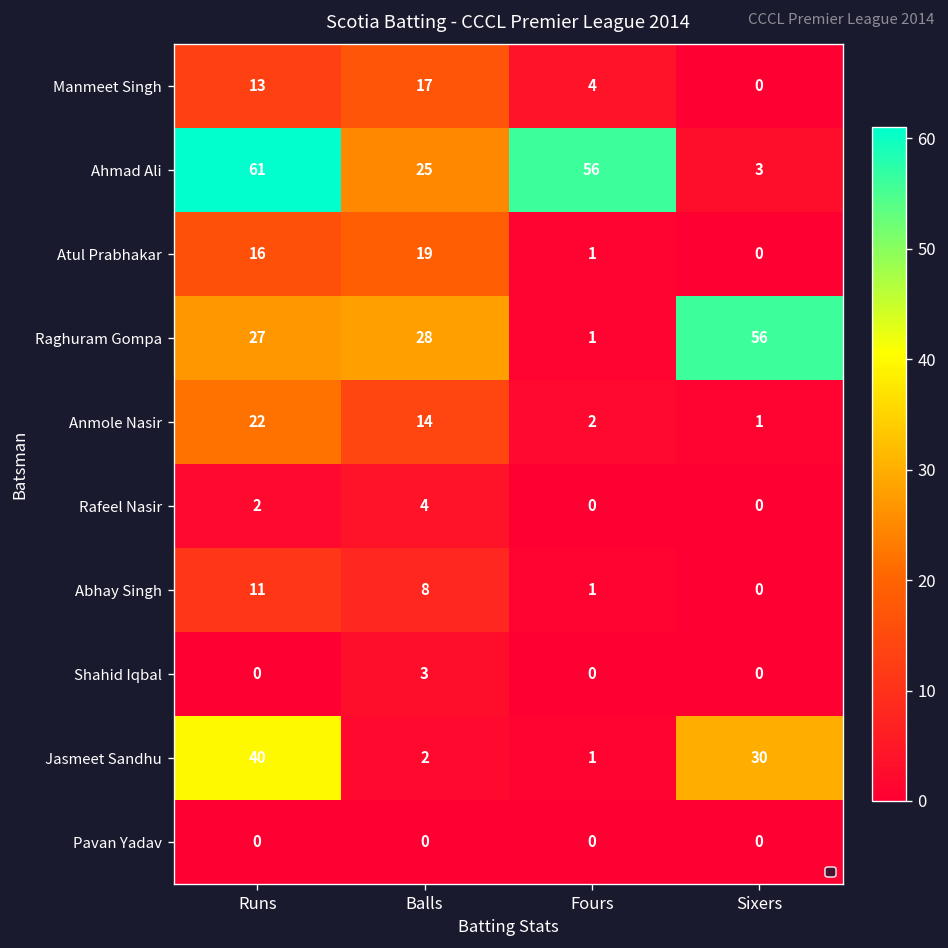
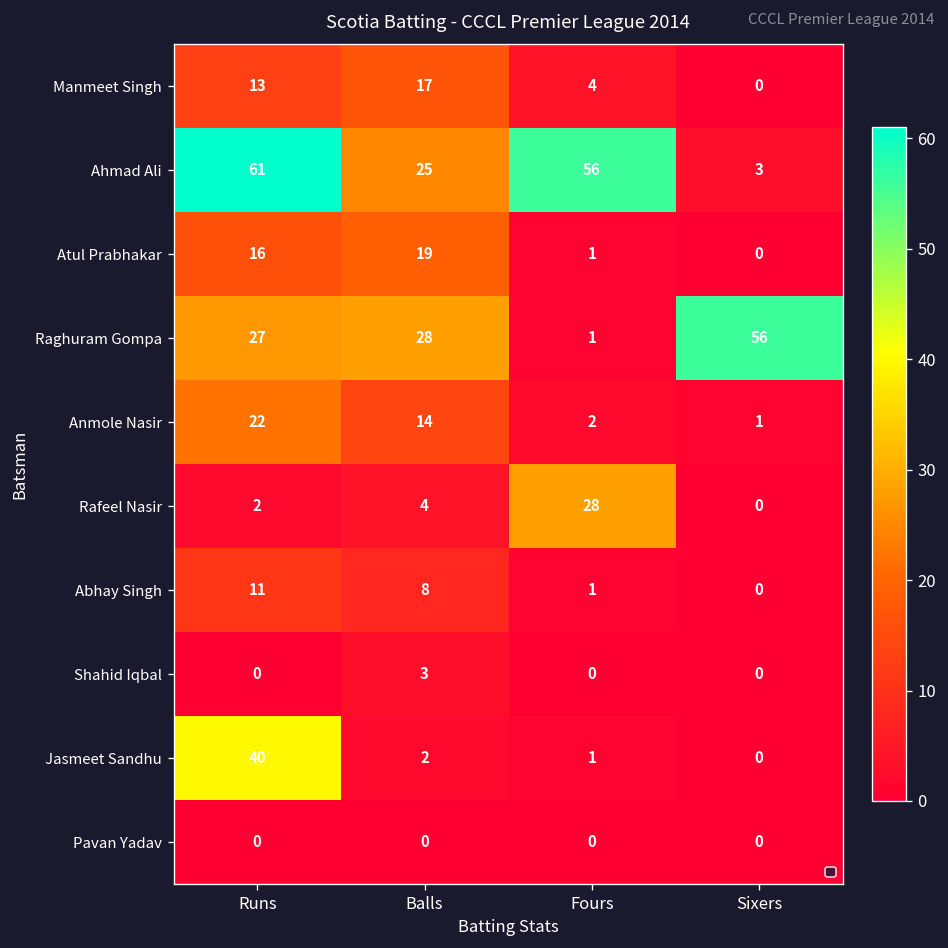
Rafeel Nasir, Fours: 0 -> 28
Jasmeet Sandhu, Sixers: 30 -> 0
